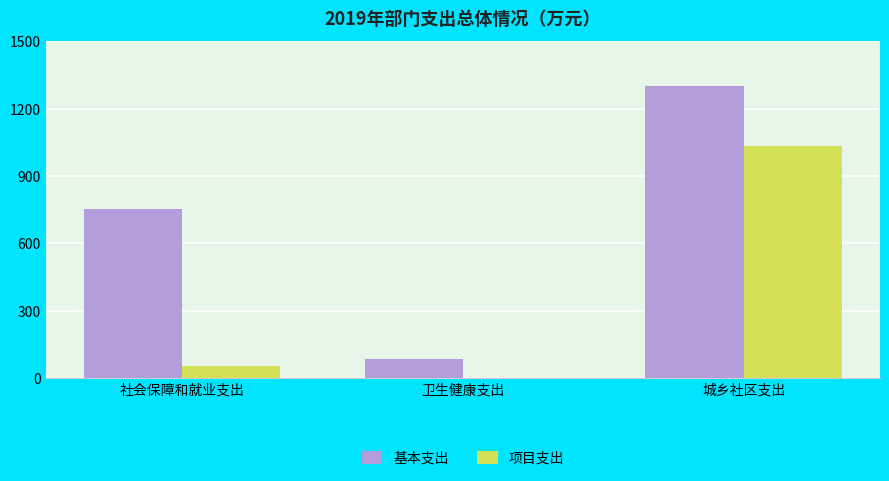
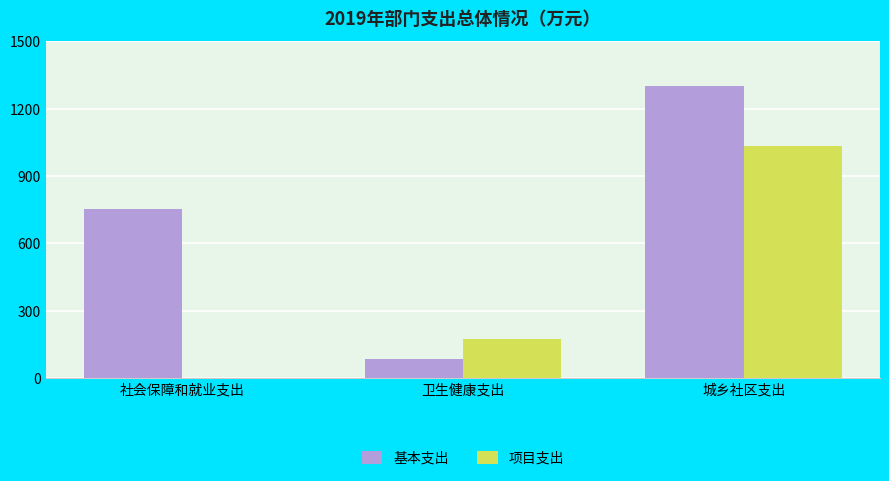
项目支出, 社会保障和就业支出: 50 -> 0
项目支出, 卫生健康支出: 0 -> 180
